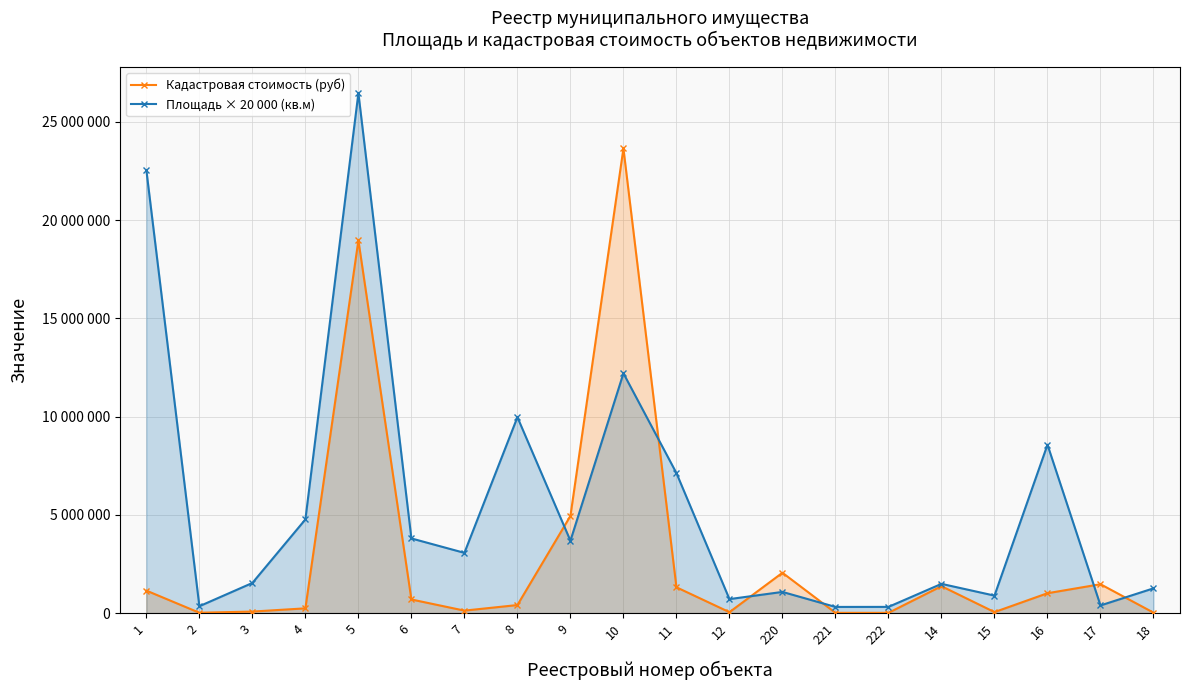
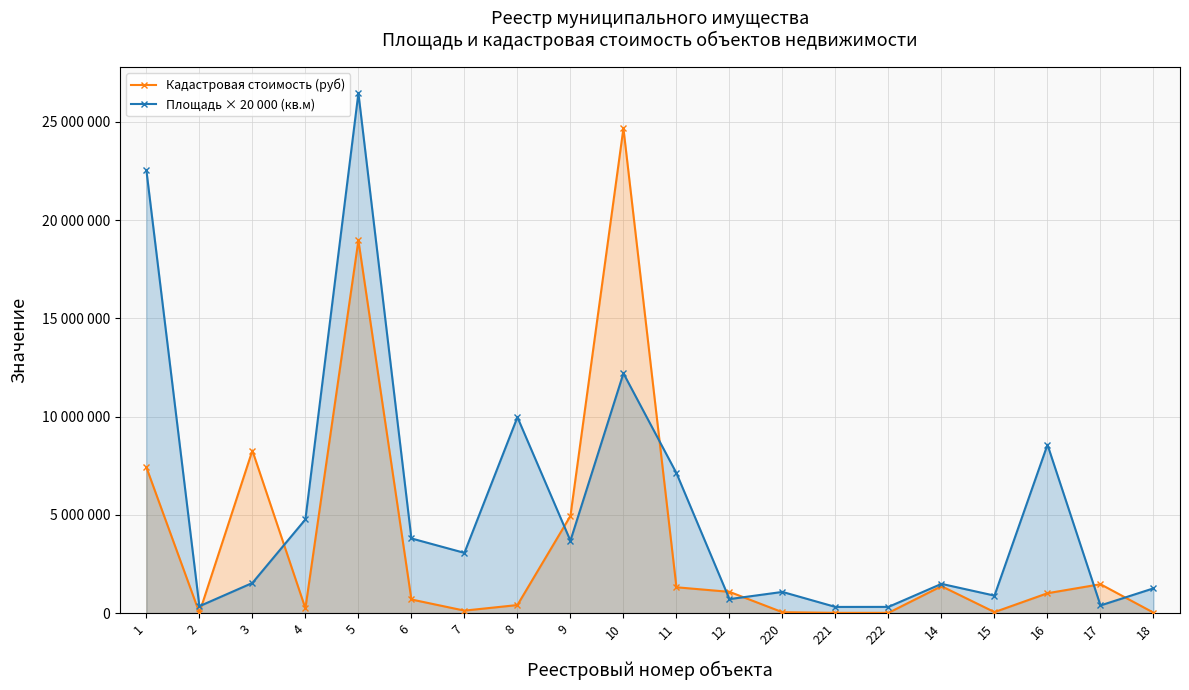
Кадастровая стоимость (руб), 1: 1100000 -> 7400000
Кадастровая стоимость (руб), 3: 100000 -> 8300000
Кадастровая стоимость (руб), 10: 23600000 -> 24700000
Кадастровая стоимость (руб), 12: 0 -> 1100000
Кадастровая стоимость (руб), 220: 2100000 -> 0
